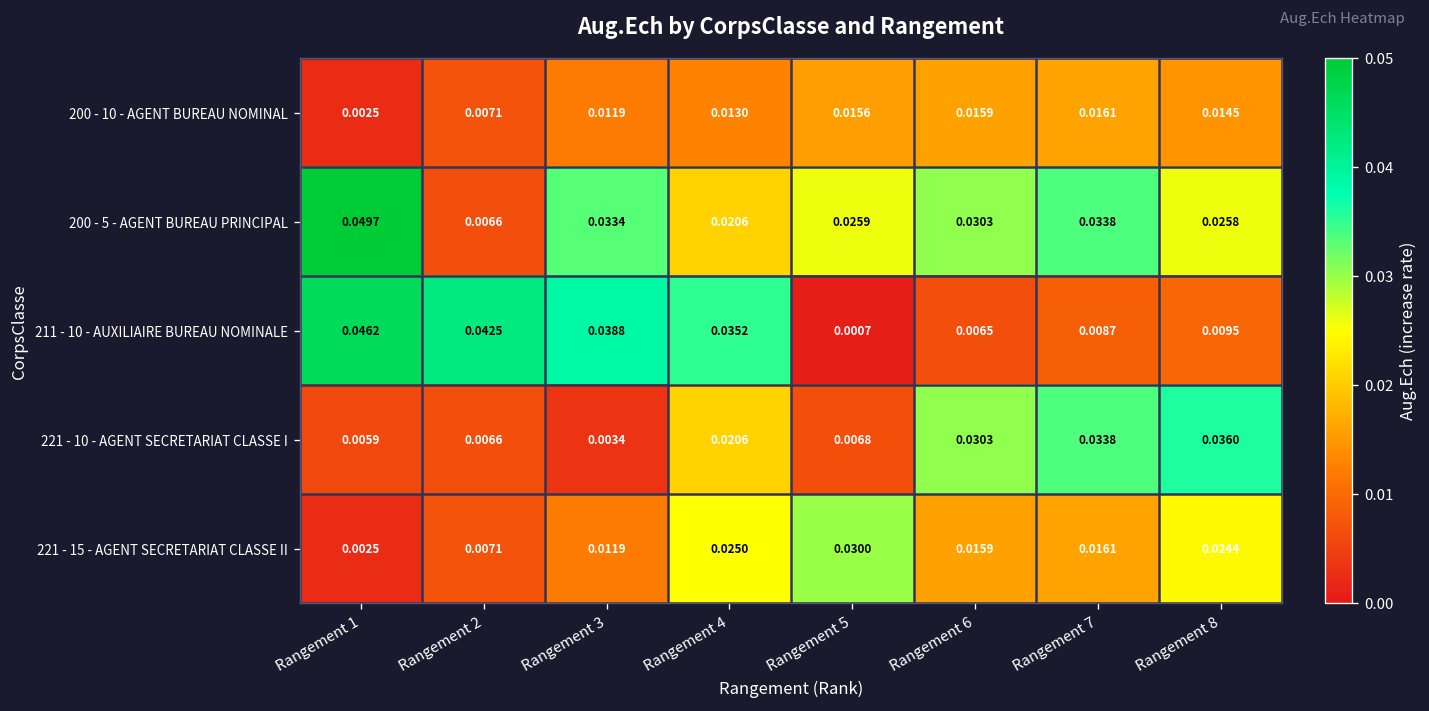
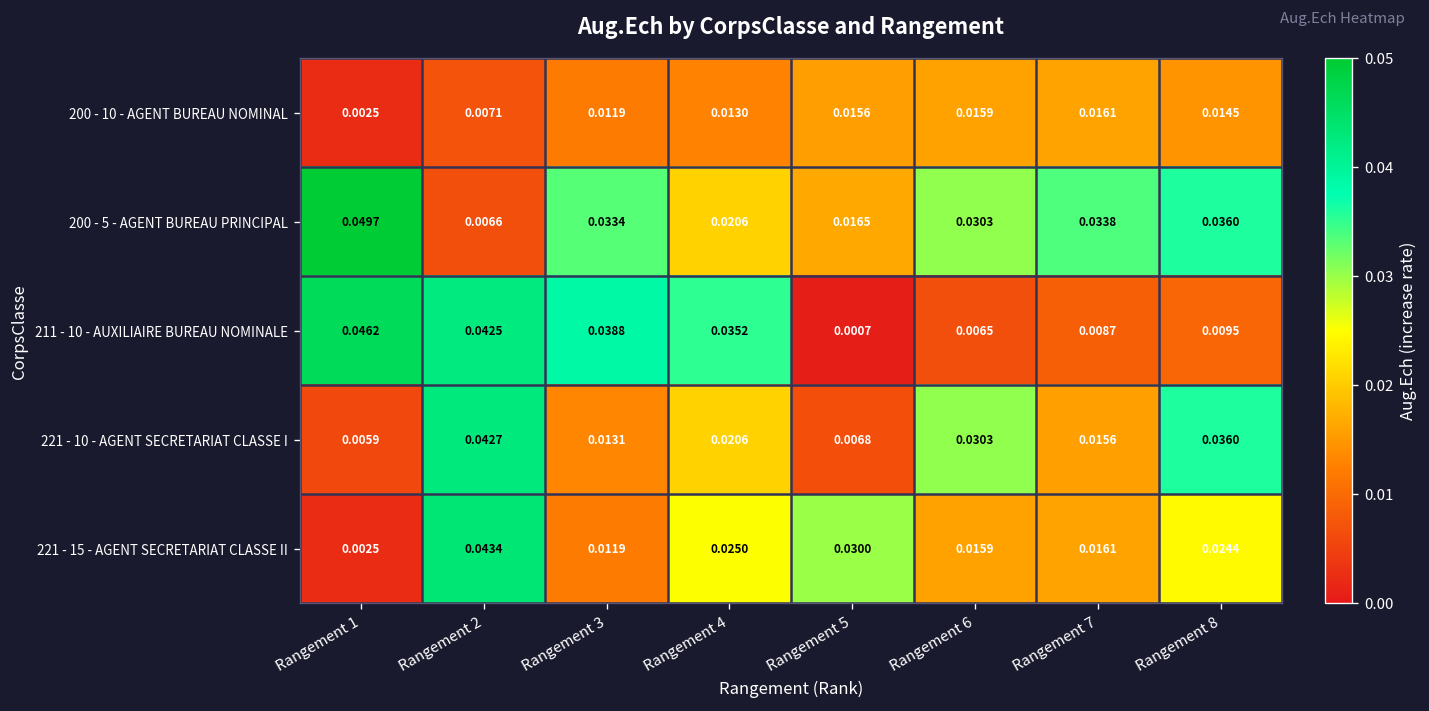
200 - 5 - AGENT BUREAU PRINCIPAL, Rangement 5: 0.0259 -> 0.0165
200 - 5 - AGENT BUREAU PRINCIPAL, Rangement 8: 0.0258 -> 0.0360
221 - 10 - AGENT SECRETARIAT CLASSE I, Rangement 2: 0.0066 -> 0.0427
221 - 10 - AGENT SECRETARIAT CLASSE I, Rangement 3: 0.0034 -> 0.0131
221 - 10 - AGENT SECRETARIAT CLASSE I, Rangement 7: 0.0338 -> 0.0156
221 - 15 - AGENT SECRETARIAT CLASSE II, Rangement 2: 0.0071 -> 0.0434
